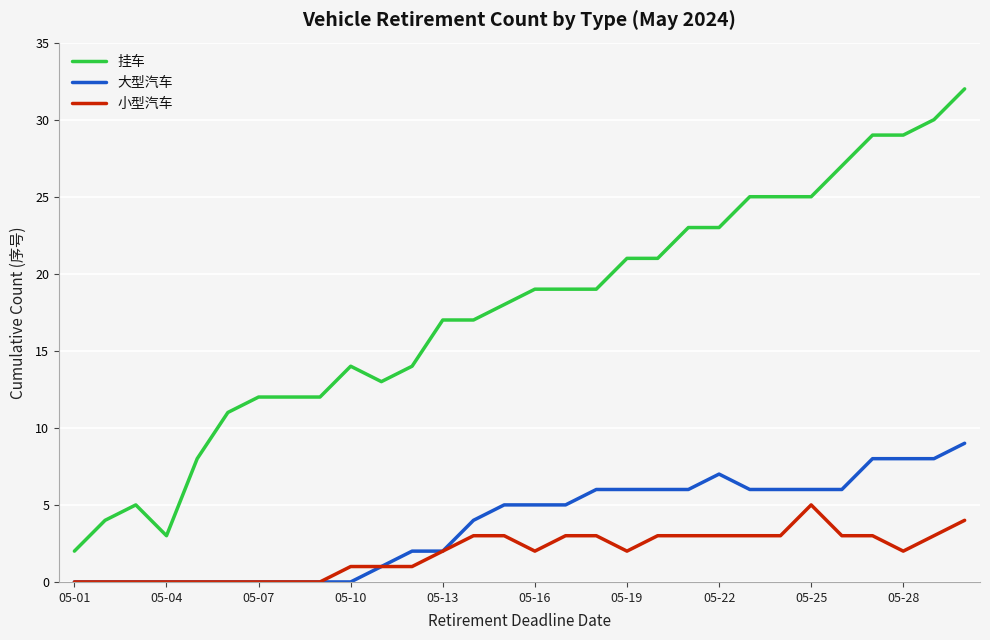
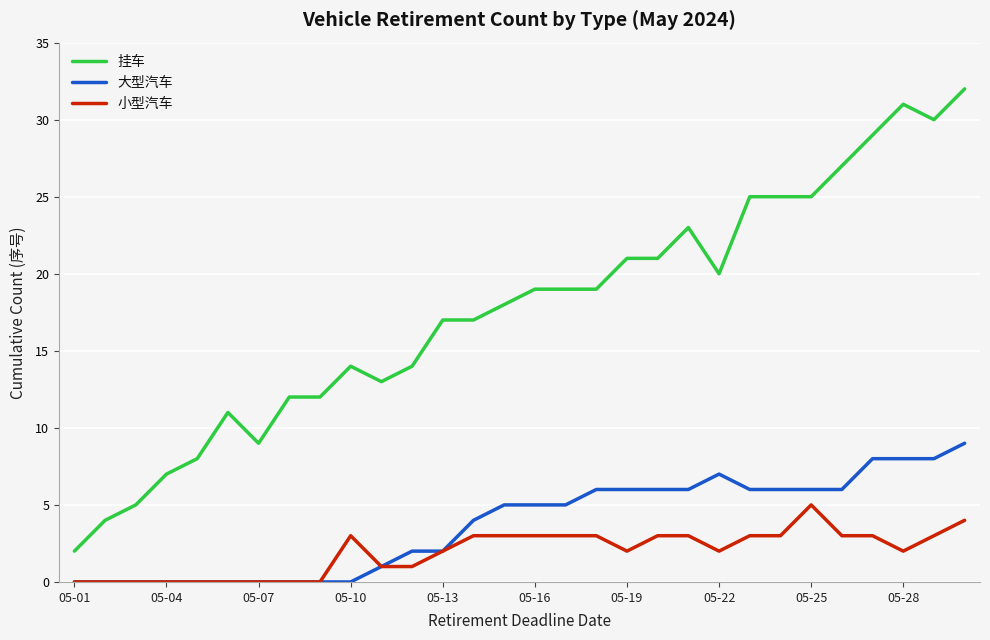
挂车, 05-04: 3 -> 7
挂车, 05-07: 12 -> 9
小型汽车, 05-10: 1 -> 3
小型汽车, 05-16: 2 -> 3
挂车, 05-22: 23 -> 20
小型汽车, 05-22: 3 -> 2
挂车, 05-28: 29 -> 31
